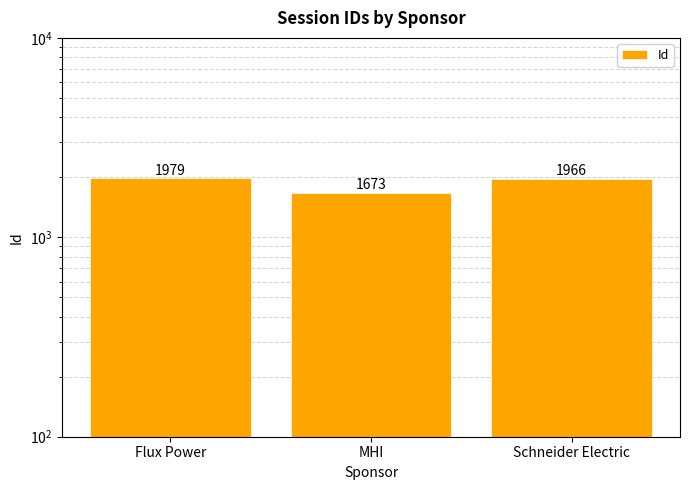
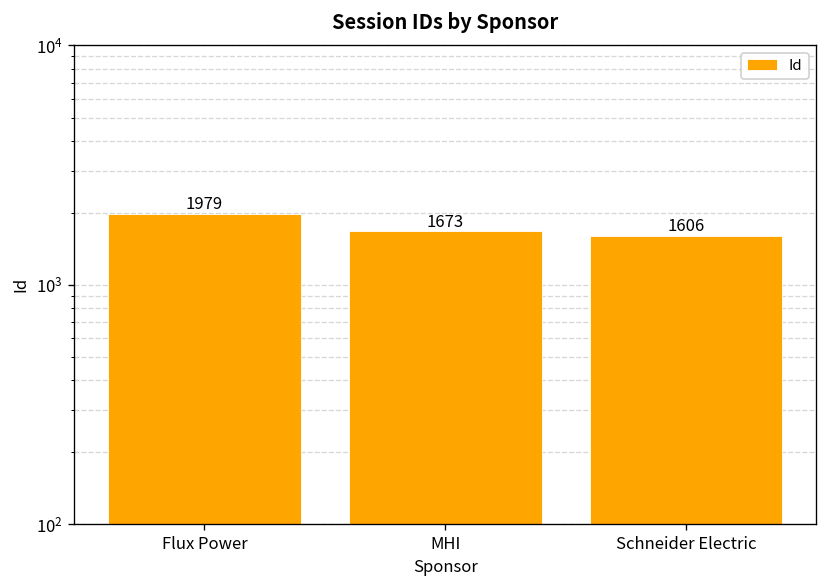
Schneider Electric: 1966 -> 1606
